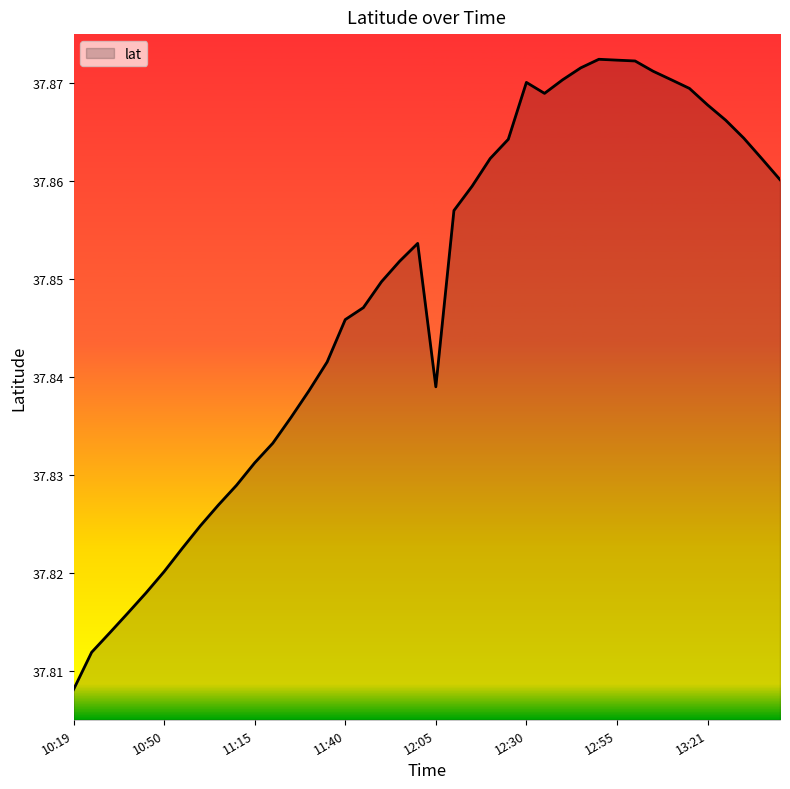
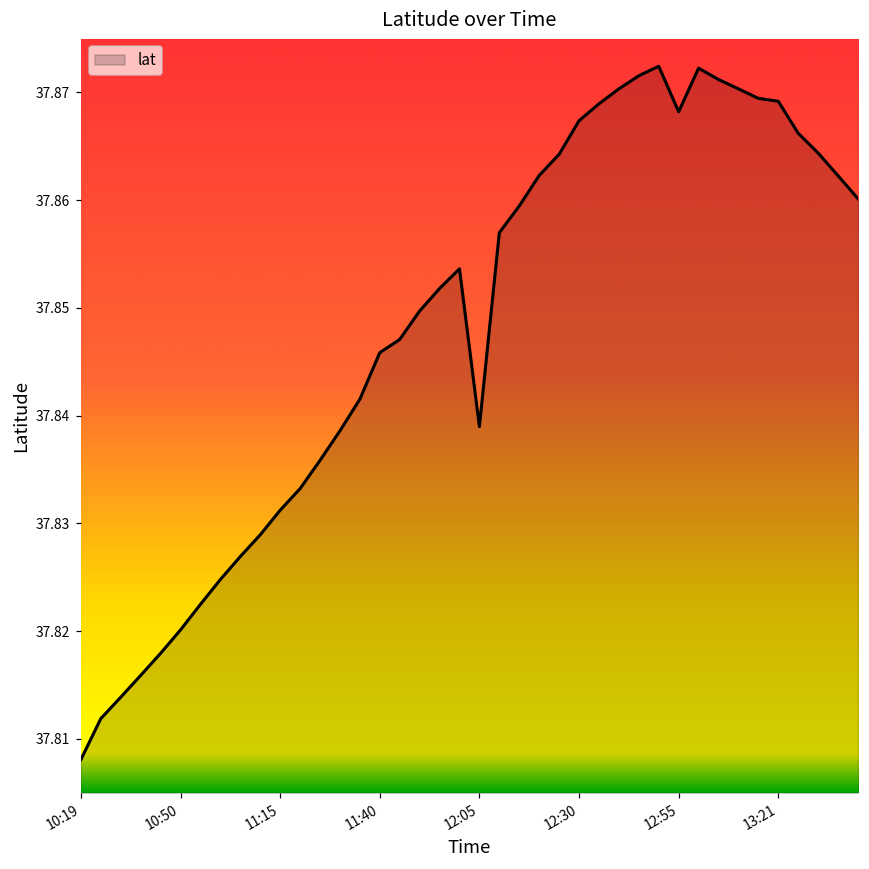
12:30: 37.870 -> 37.867
12:55: 37.872 -> 37.868
13:21: 37.868 -> 37.869
